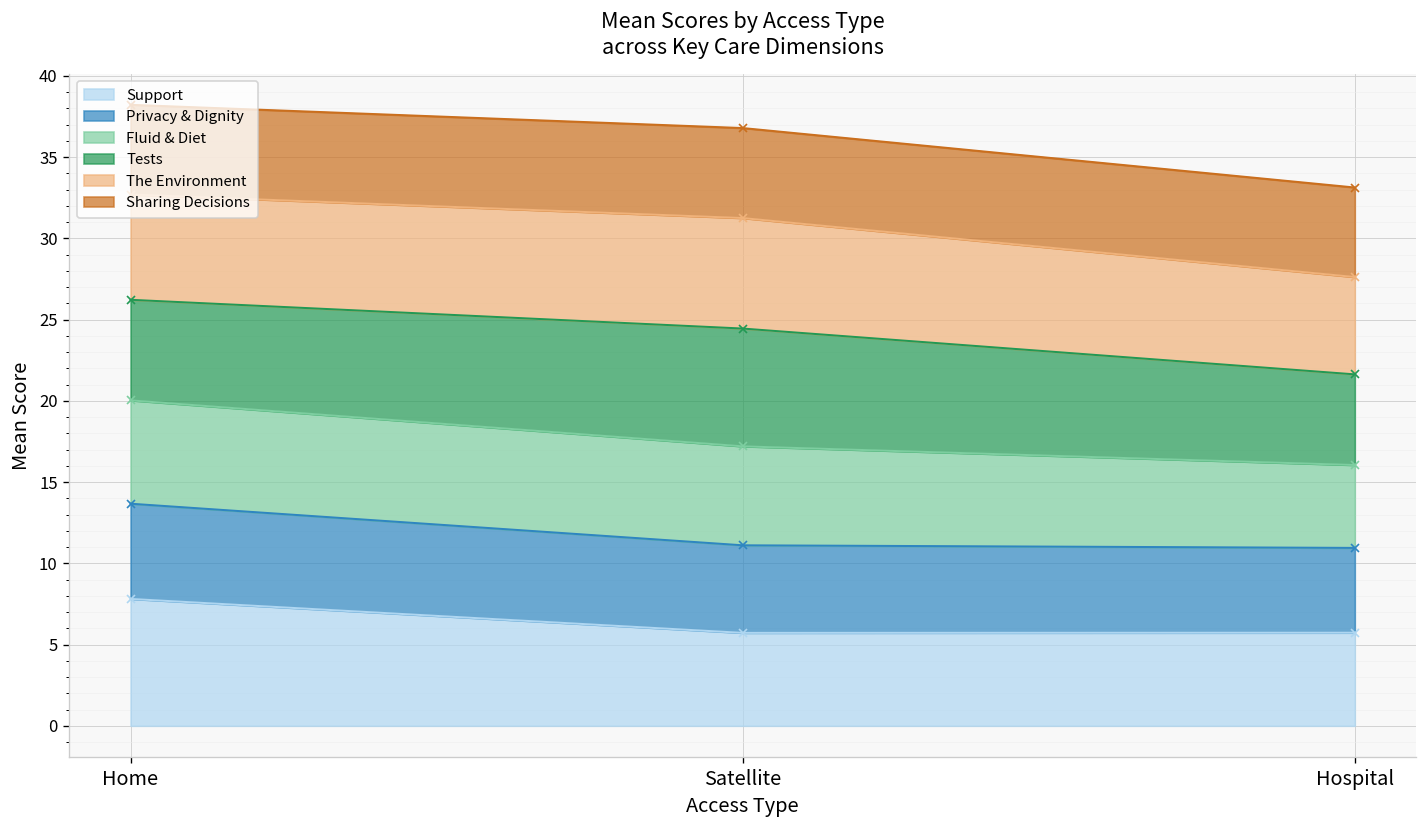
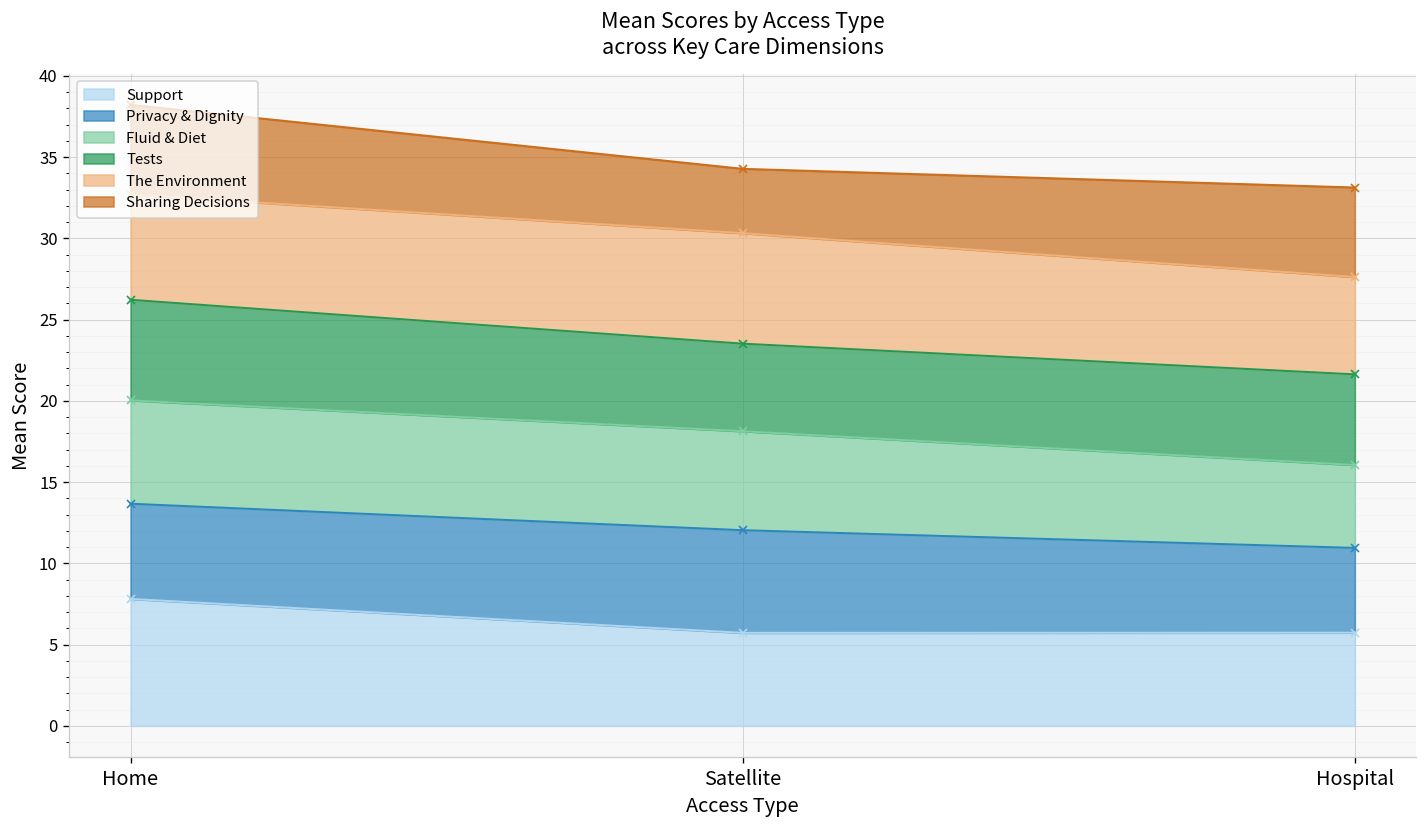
Privacy & Dignity, Satellite: 5.4 -> 6.3
Tests, Satellite: 7.3 -> 5.4
Sharing Decisions, Satellite: 5.5 -> 4.0
